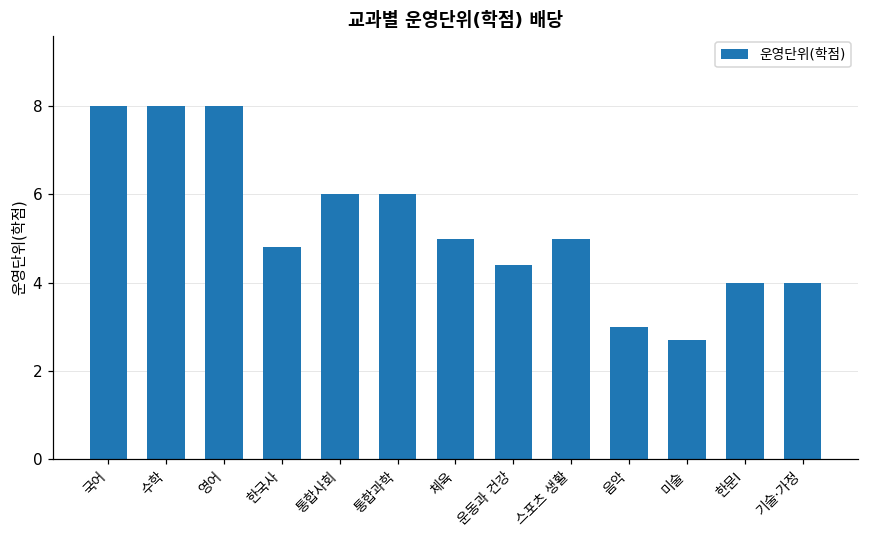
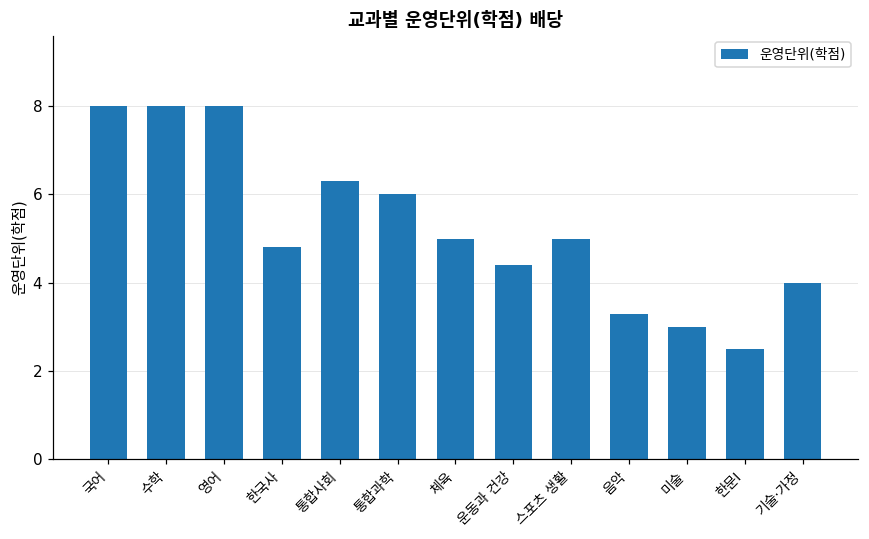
통합사회: 6.0 -> 6.3
음악: 3.0 -> 3.3
미술: 2.7 -> 3.0
한문Ⅰ: 4.0 -> 2.5
